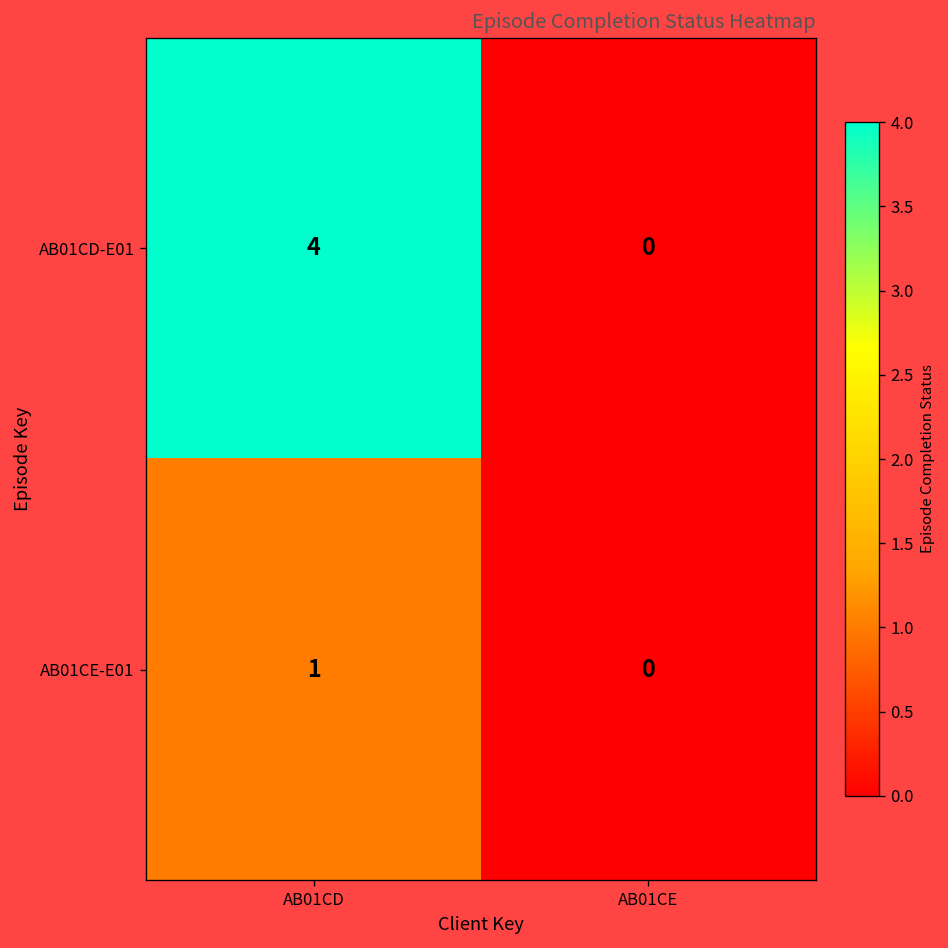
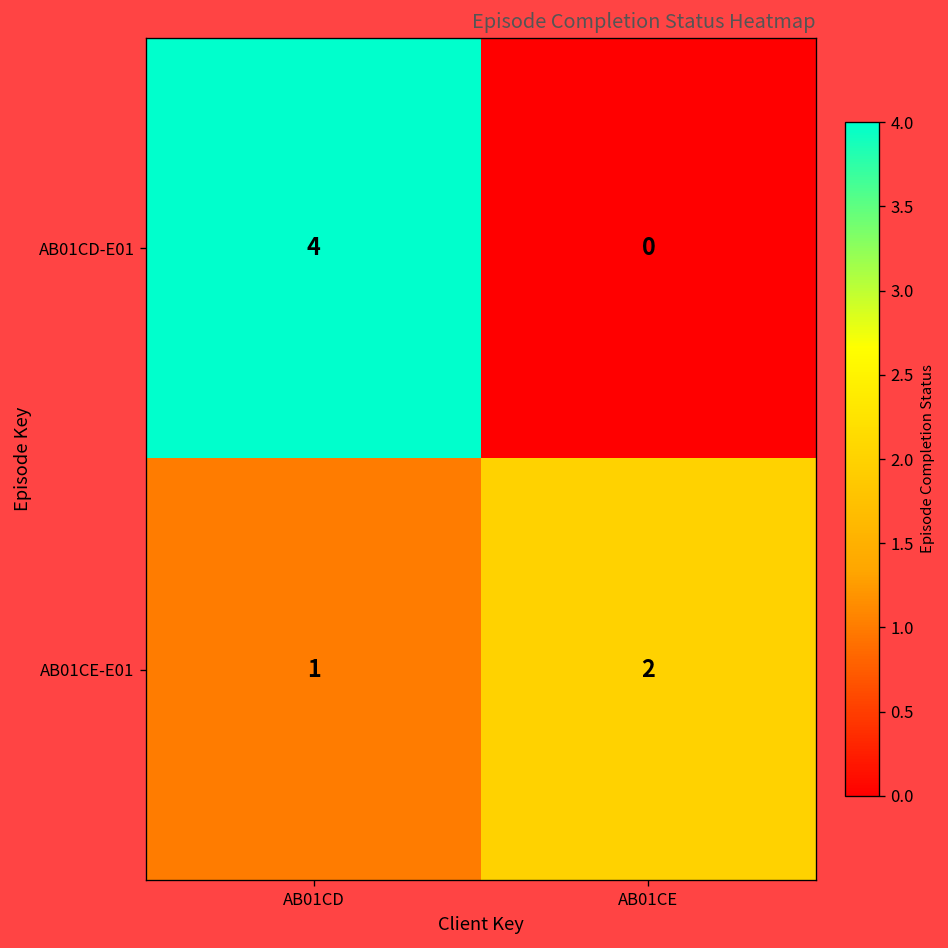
AB01CE-E01, AB01CE: 0 -> 2
